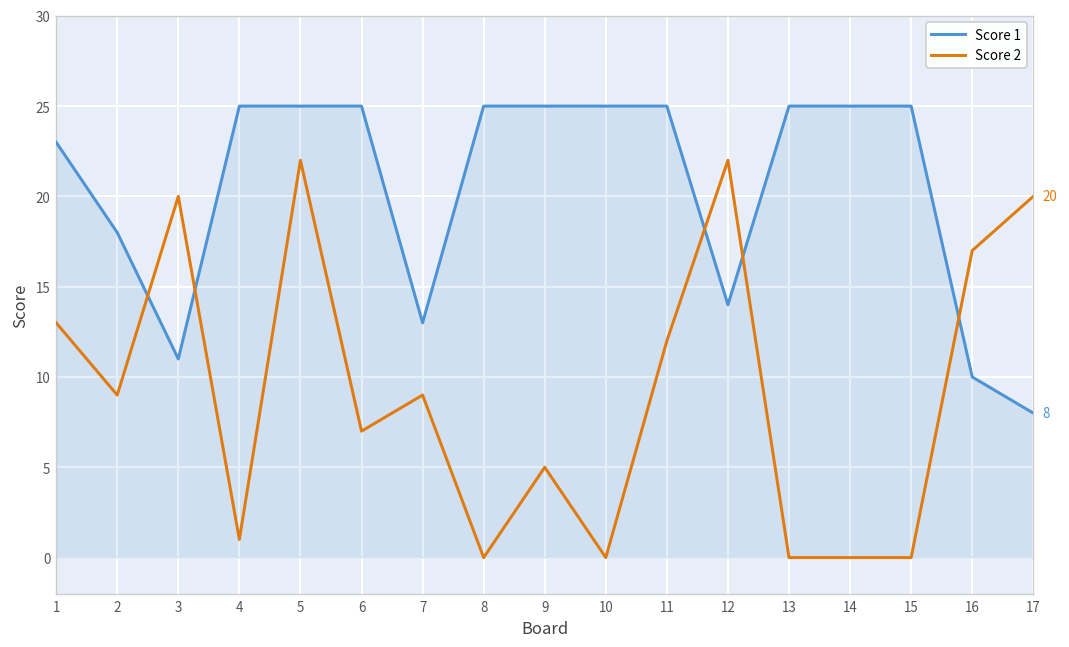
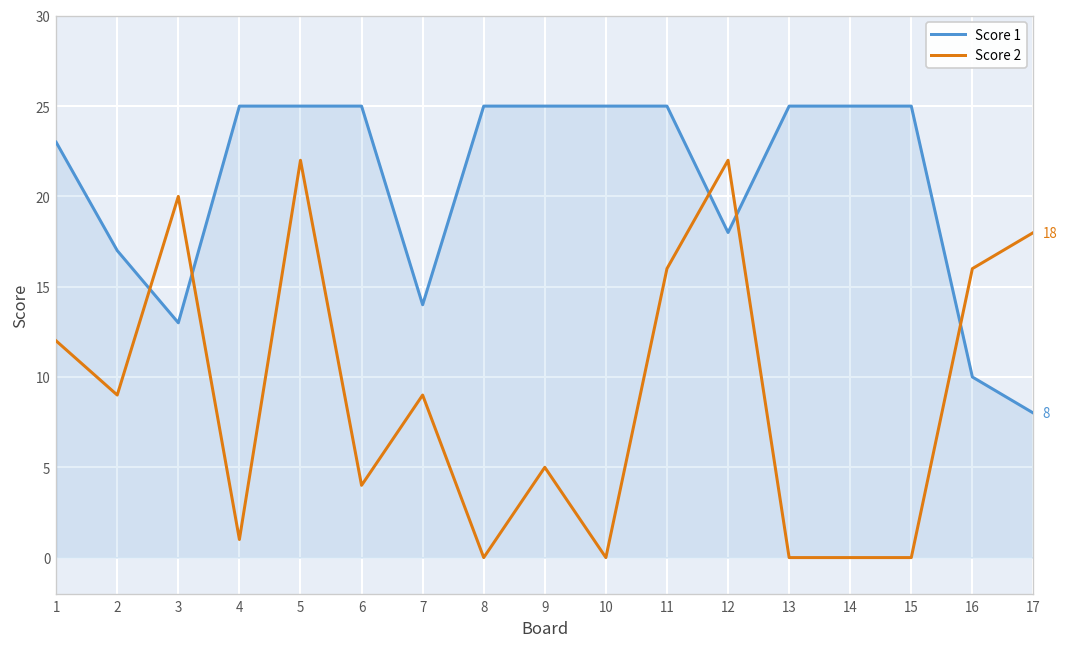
Score 2, 1: 13 -> 12
Score 1, 2: 18 -> 17
Score 1, 3: 11 -> 13
Score 2, 6: 7 -> 4
Score 1, 7: 13 -> 14
Score 2, 11: 12 -> 16
Score 1, 12: 14 -> 18
Score 2, 16: 17 -> 16
Score 2, 17: 20 -> 18
